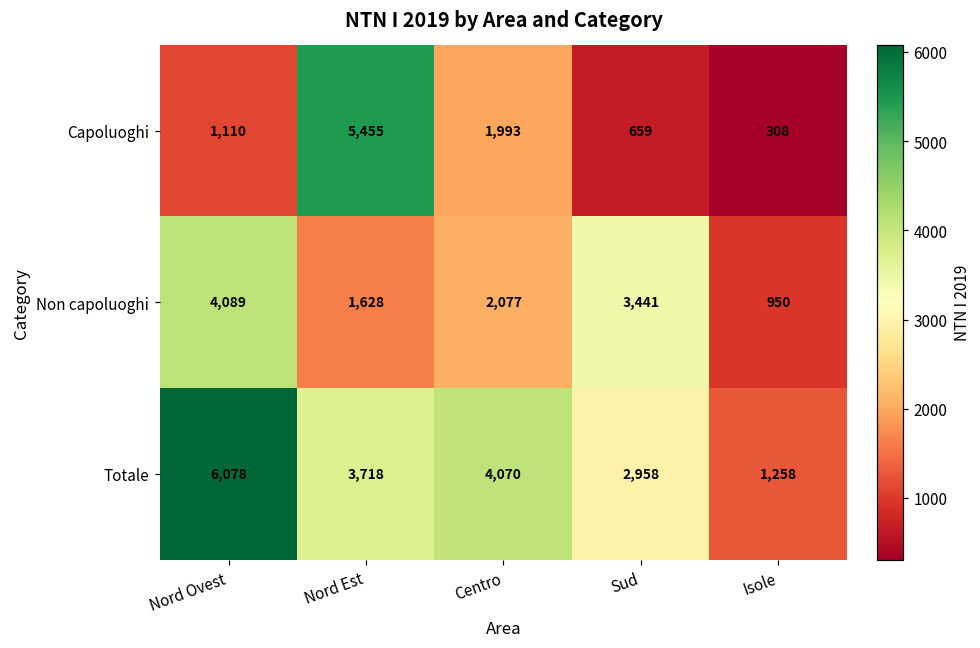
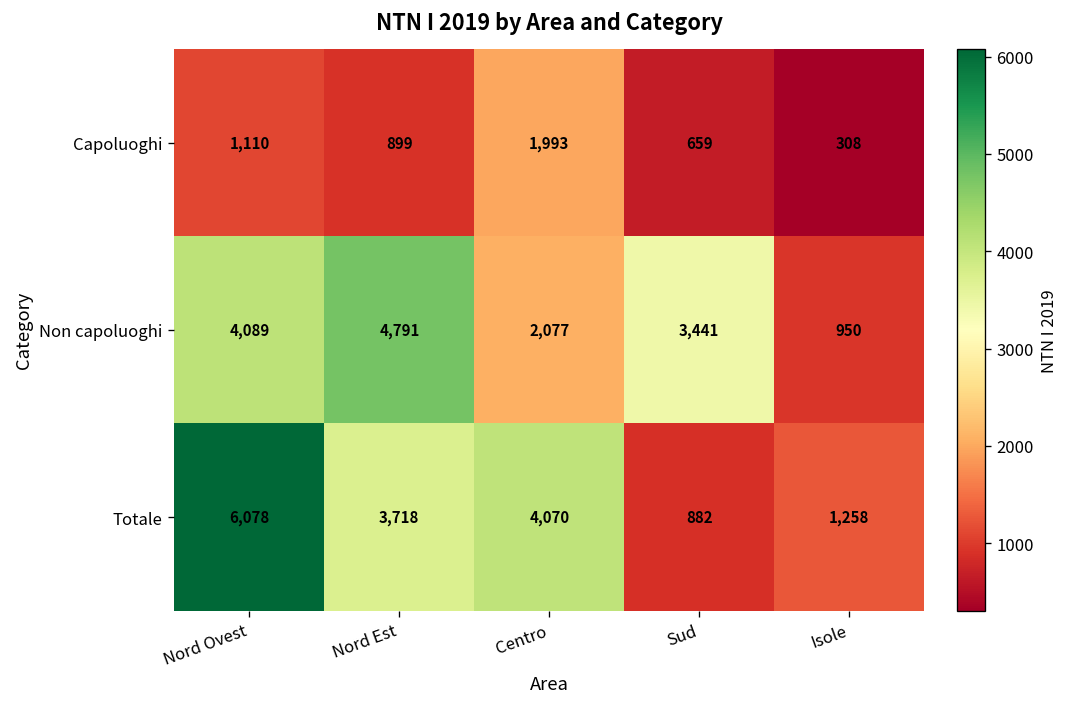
Capoluoghi, Nord Est: 5,455 -> 899
Non capoluoghi, Nord Est: 1,628 -> 4,791
Totale, Sud: 2,958 -> 882
